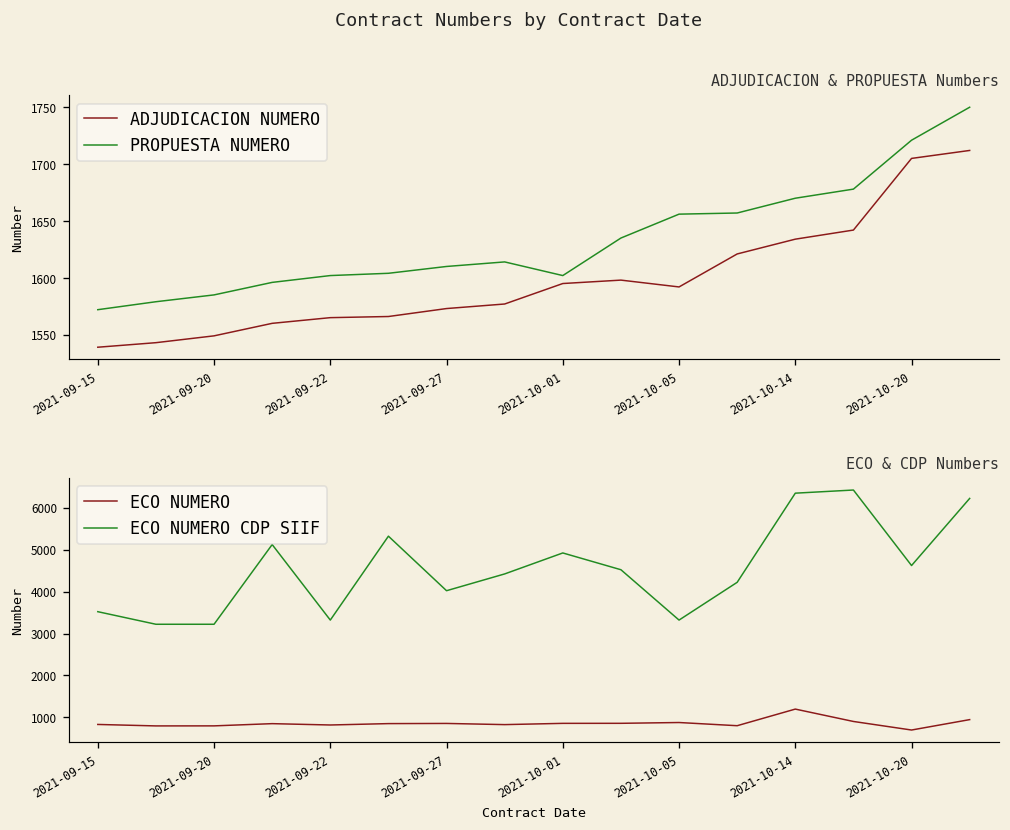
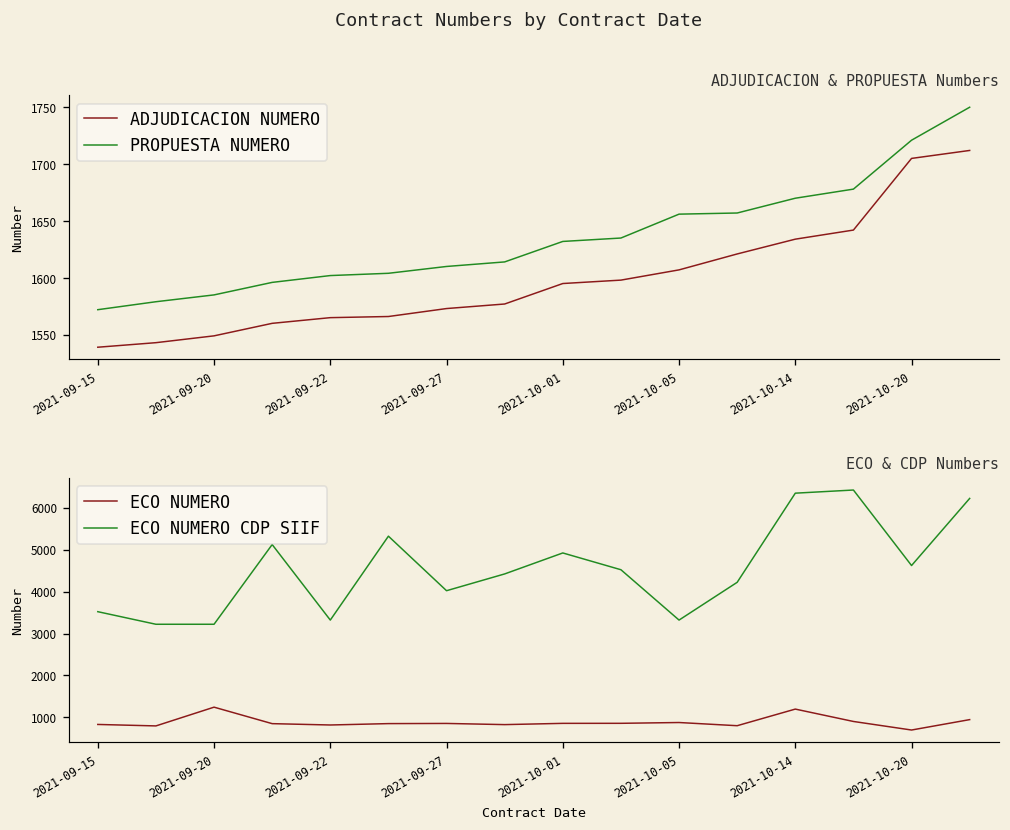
ADJUDICACION & PROPUESTA Numbers, PROPUESTA NUMERO, 2021-10-01: 1600 -> 1630
ADJUDICACION & PROPUESTA Numbers, ADJUDICACION NUMERO, 2021-10-05: 1590 -> 1610
ECO & CDP Numbers, ECO NUMERO, 2021-09-20: 800 -> 1200
